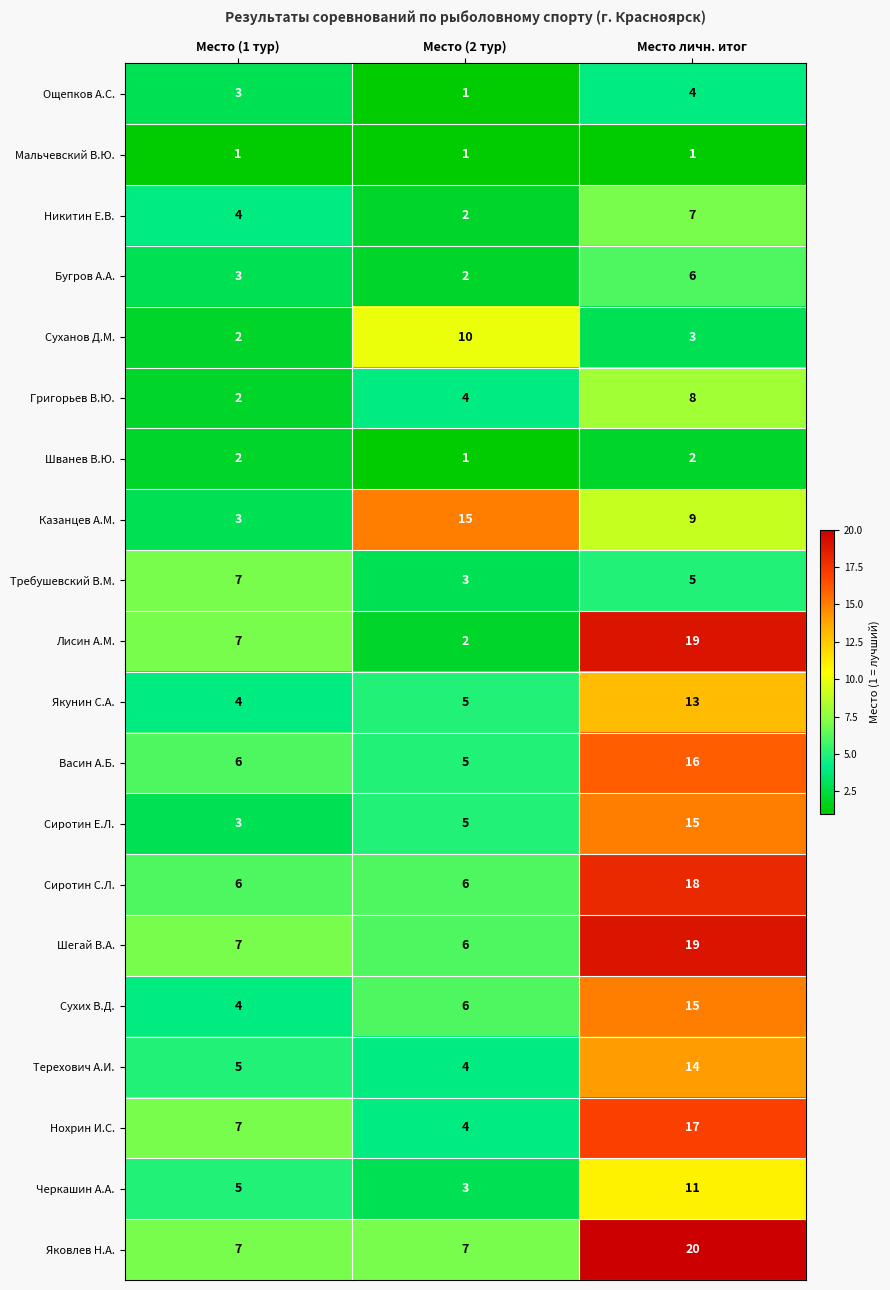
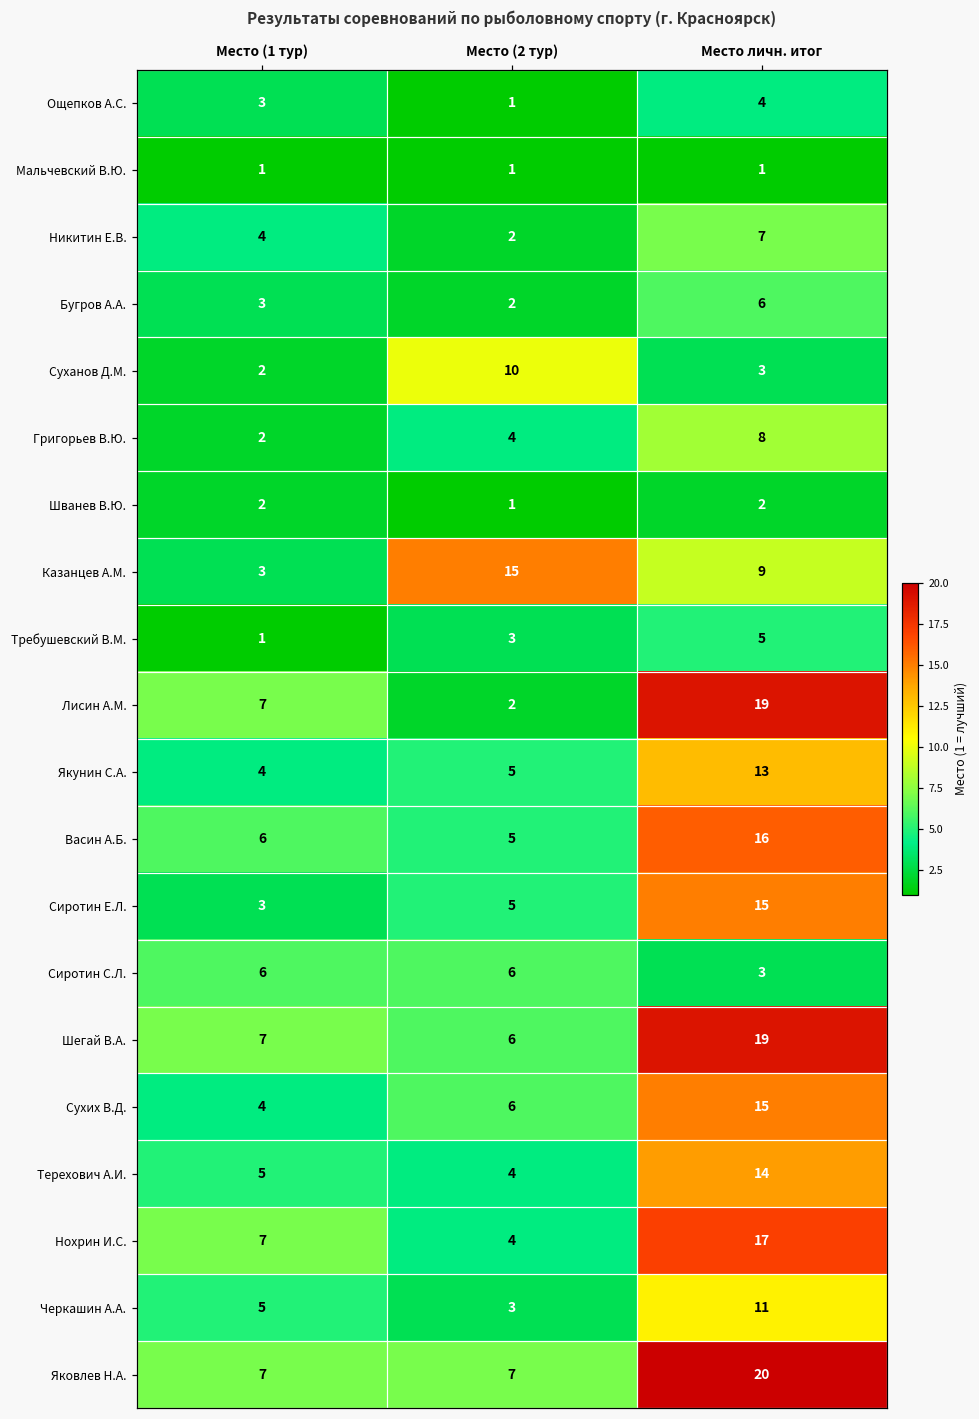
Требушевский В.М., Место (1 тур): 7 -> 1
Сиротин С.Л., Место личн. итог: 18 -> 3
